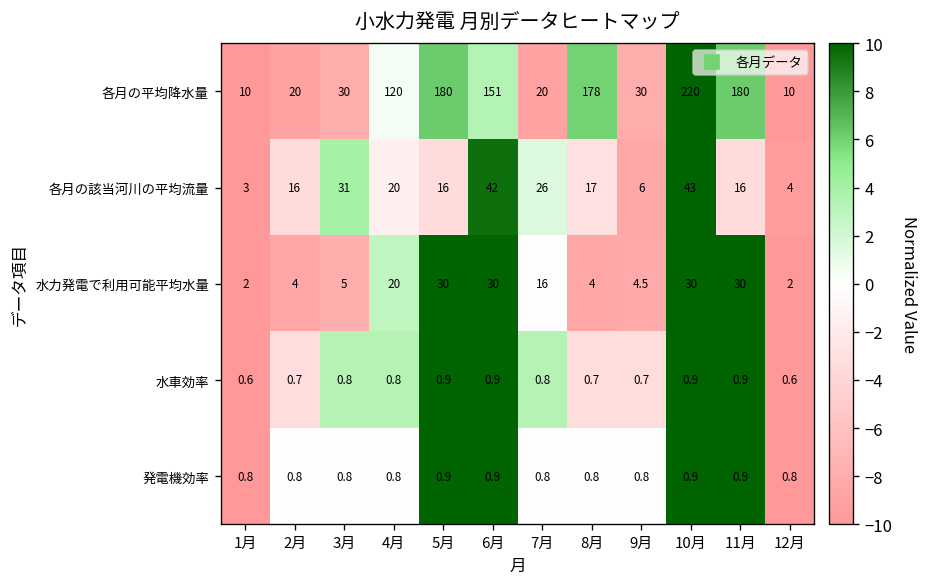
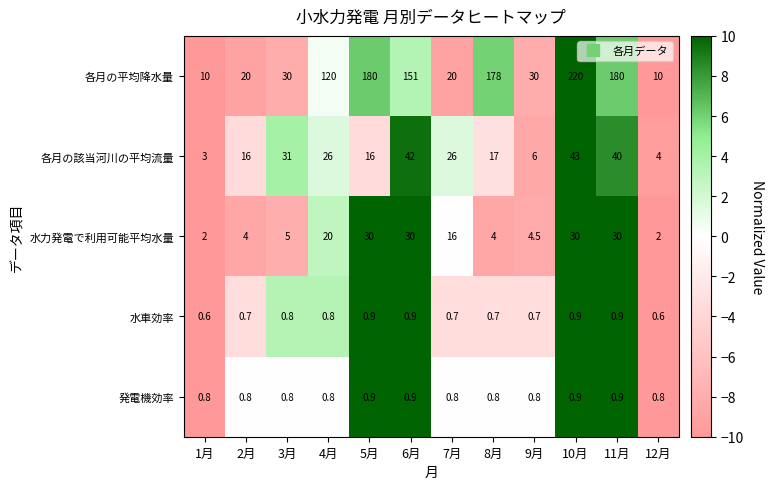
各月の該当河川の平均流量, 4月: 20 -> 26
各月の該当河川の平均流量, 11月: 16 -> 40
水車効率, 7月: 0.8 -> 0.7
